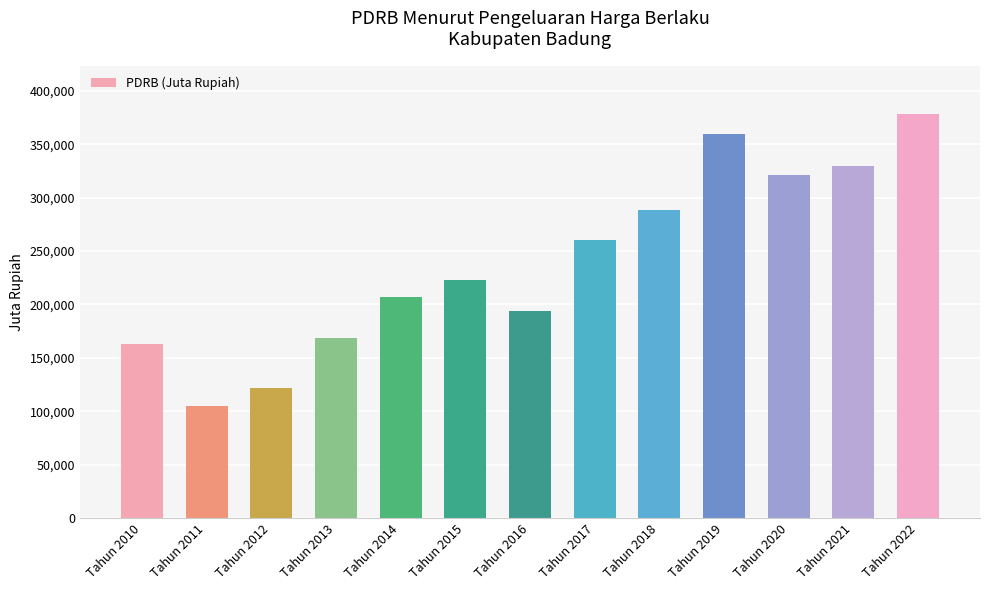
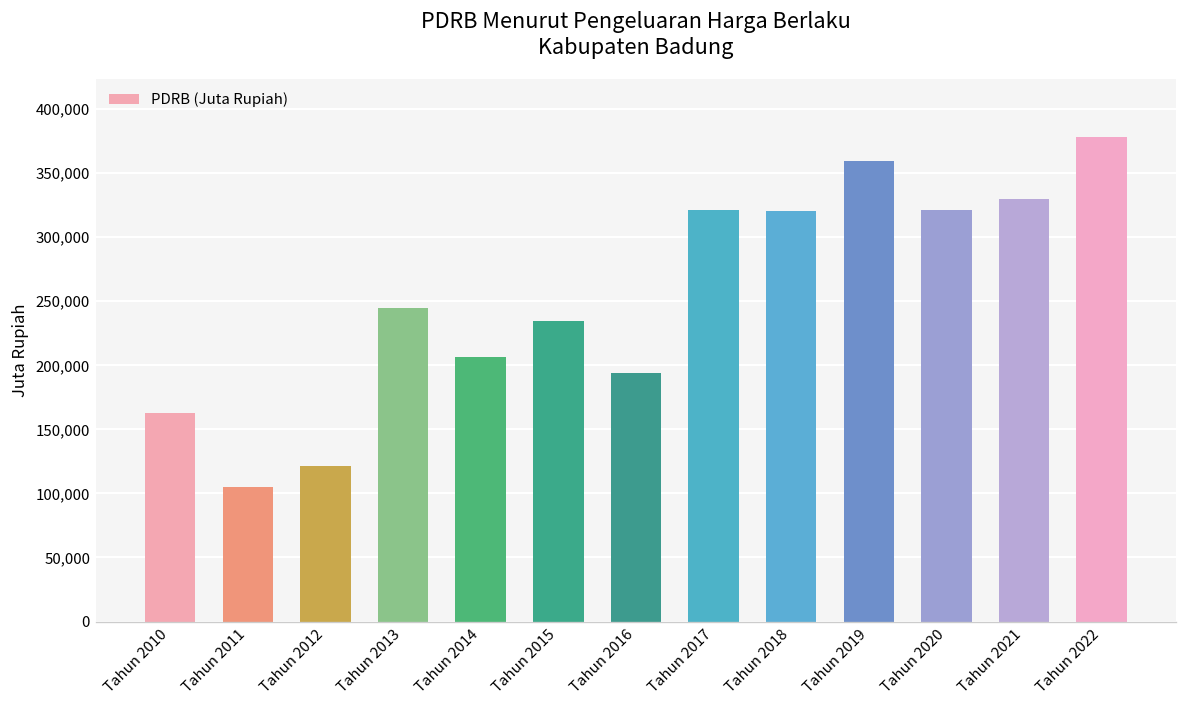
Tahun 2013: 169,000 -> 244,000
Tahun 2015: 223,000 -> 234,000
Tahun 2017: 260,000 -> 322,000
Tahun 2018: 288,000 -> 321,000
